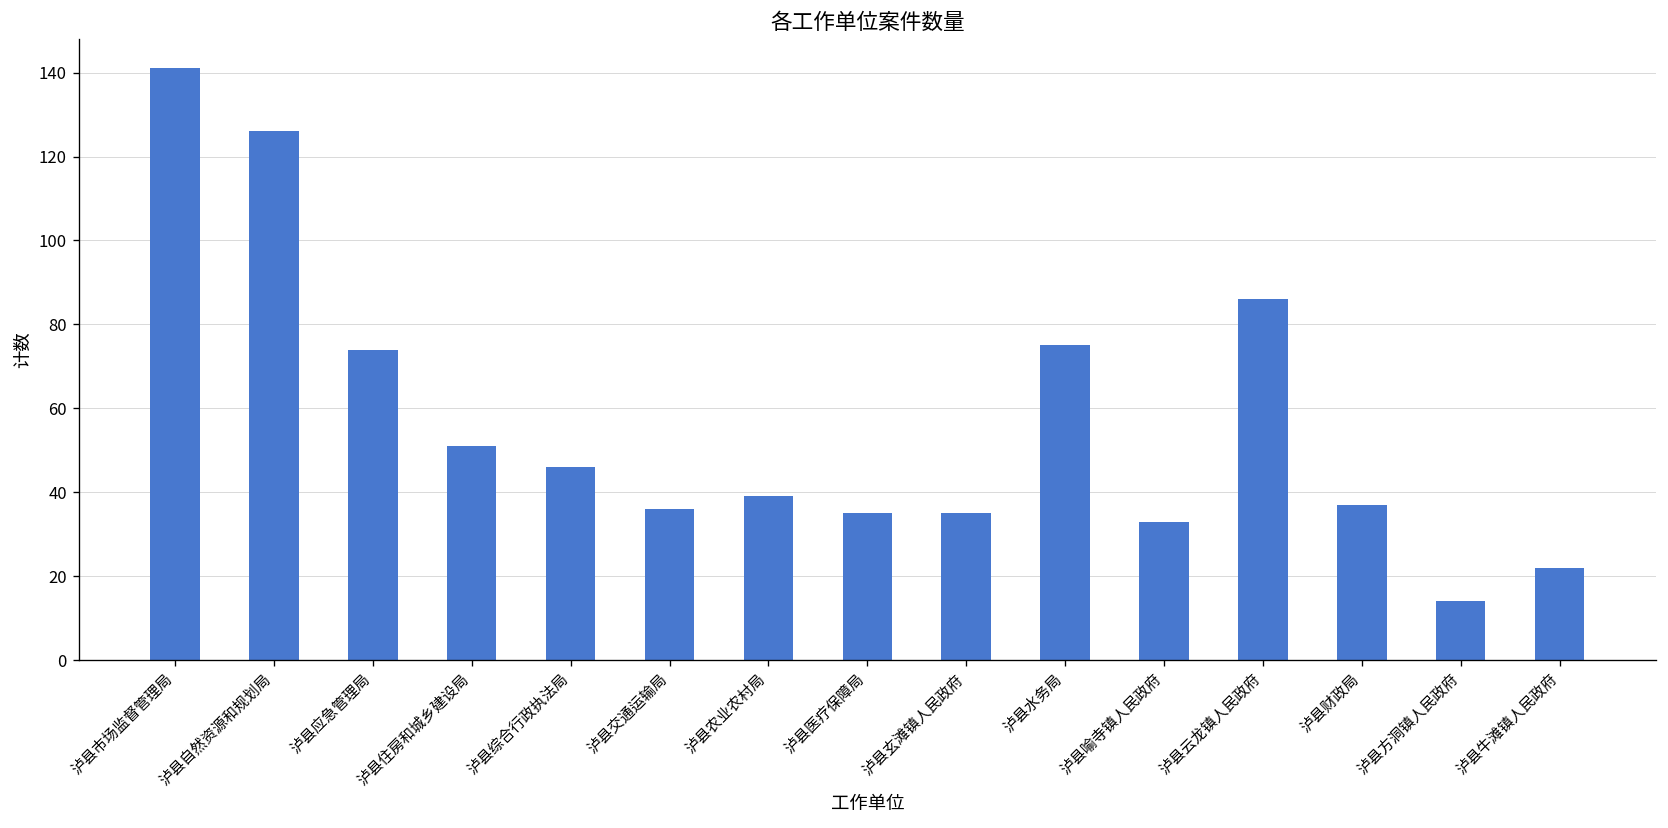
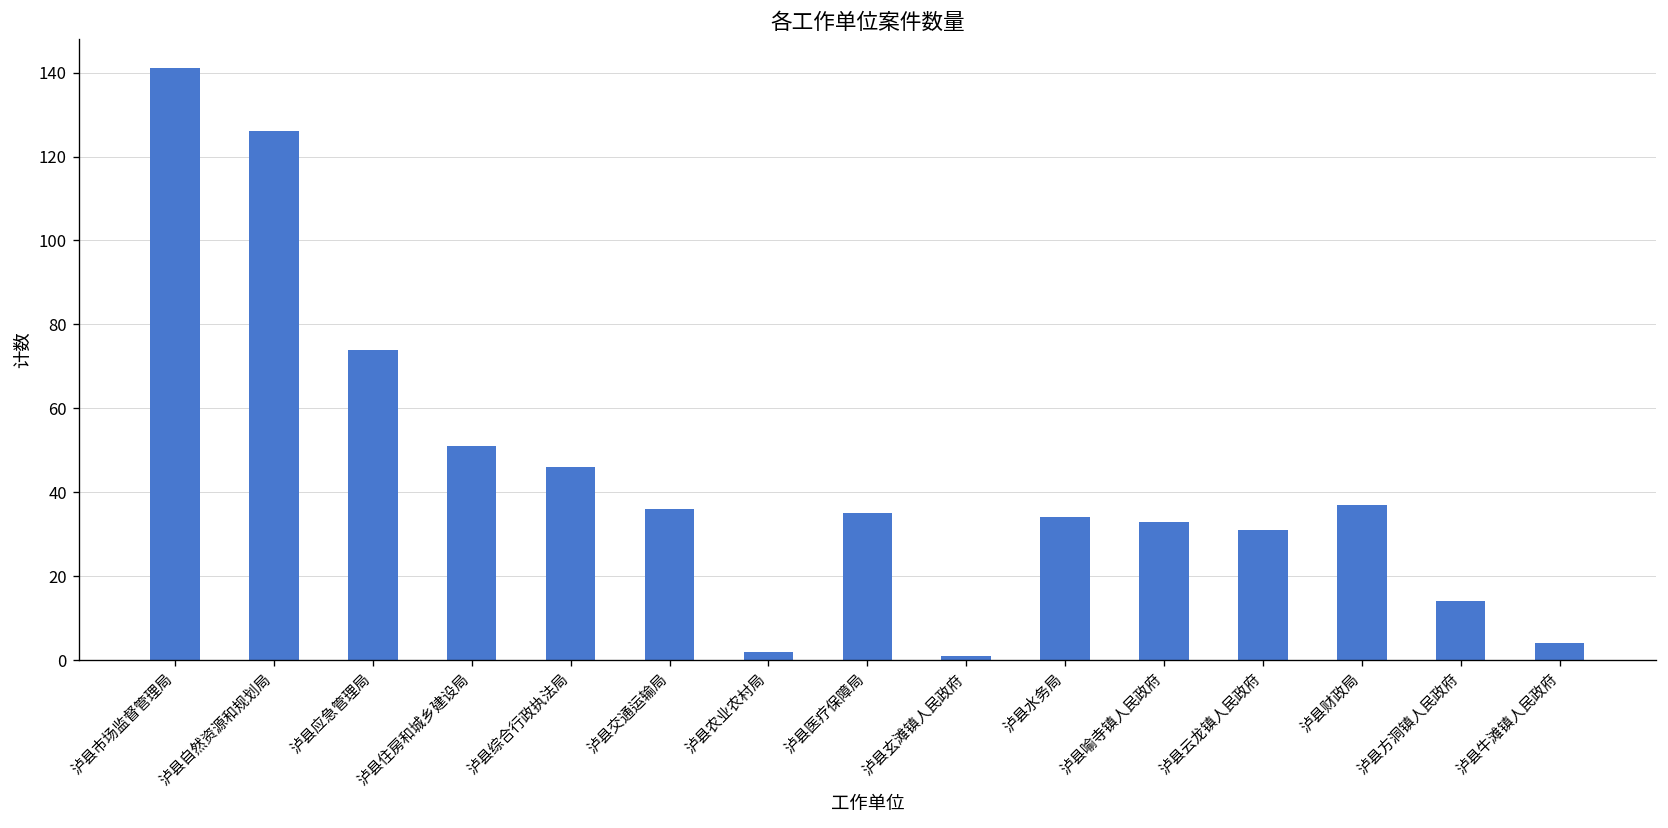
泸县农业农村局: 39 -> 2
泸县玄滩镇人民政府: 35 -> 1
泸县水务局: 75 -> 34
泸县云龙镇人民政府: 86 -> 31
泸县牛滩镇人民政府: 22 -> 4
